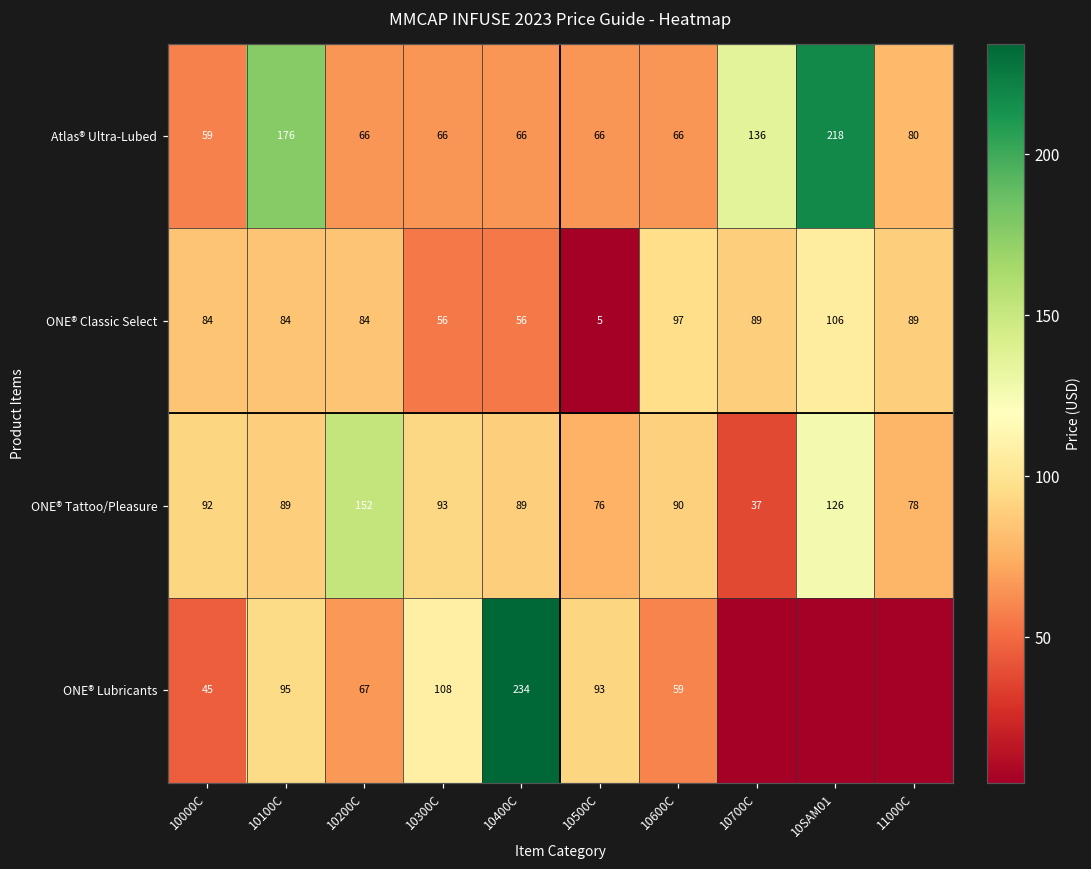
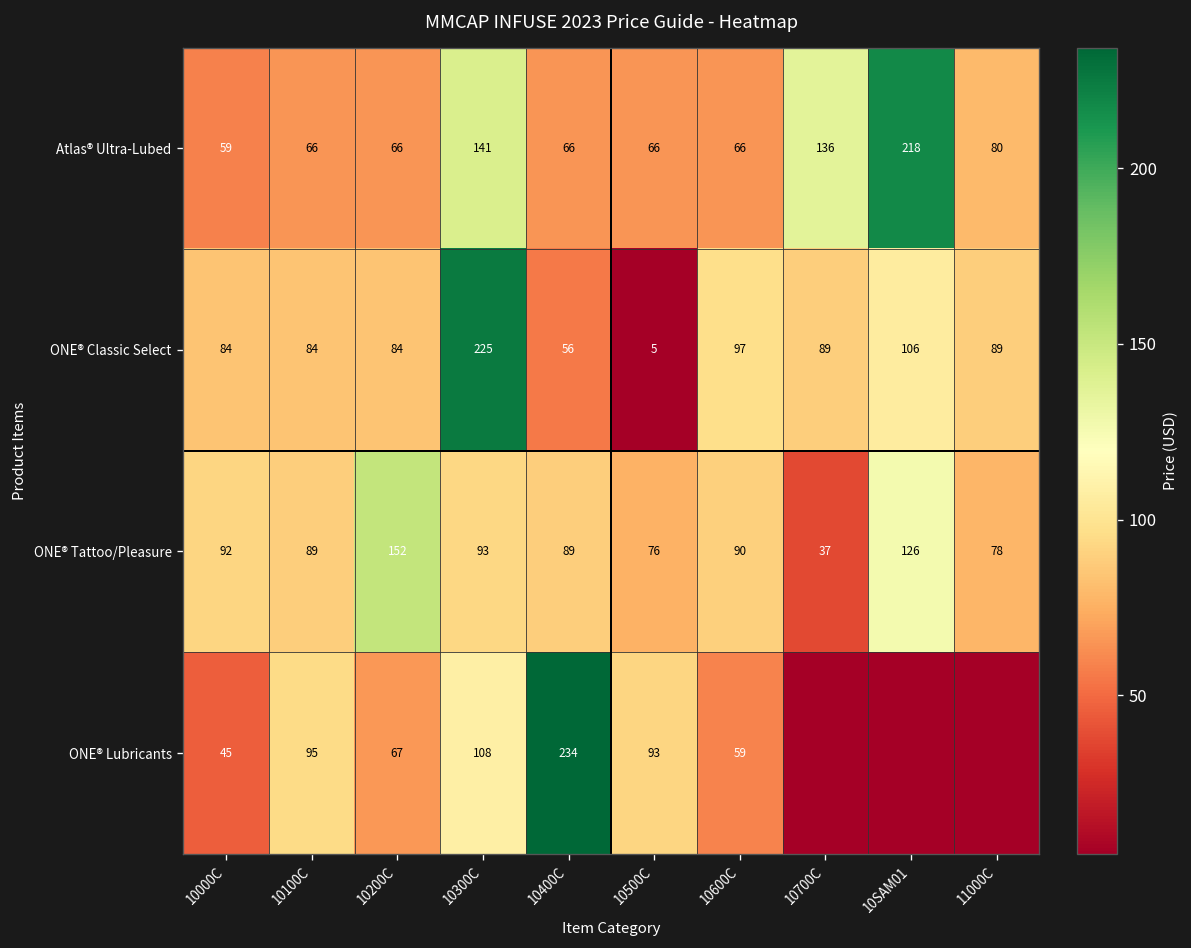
Atlas® Ultra-Lubed, 10100C: 176 -> 66
Atlas® Ultra-Lubed, 10300C: 66 -> 141
ONE® Classic Select, 10300C: 56 -> 225
